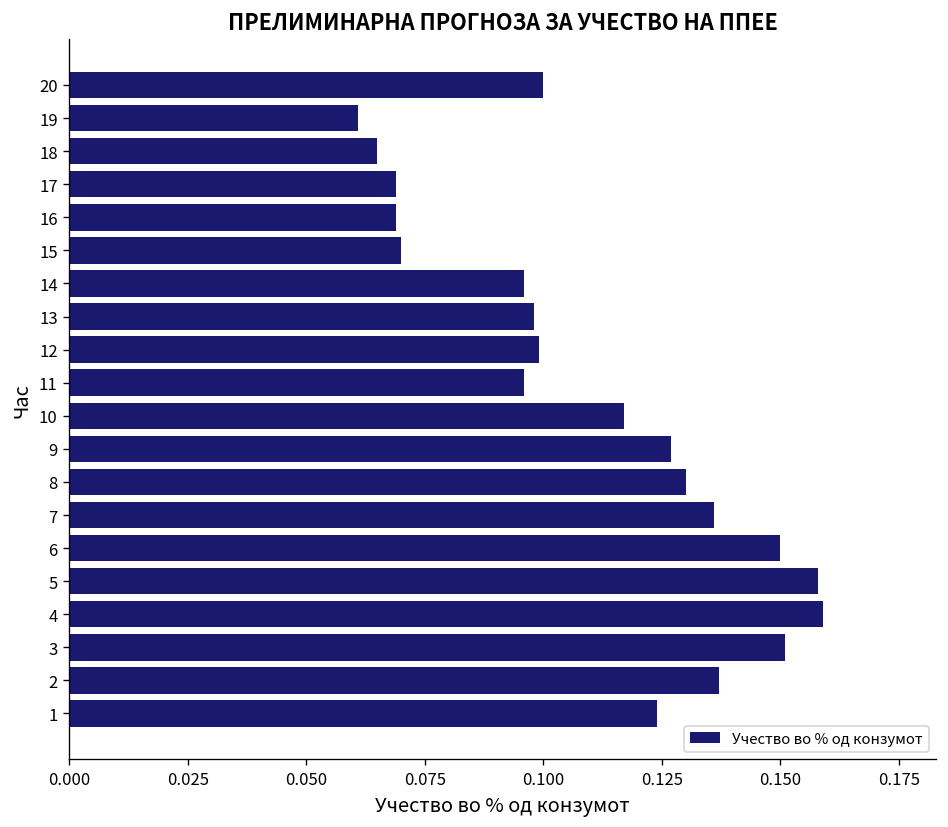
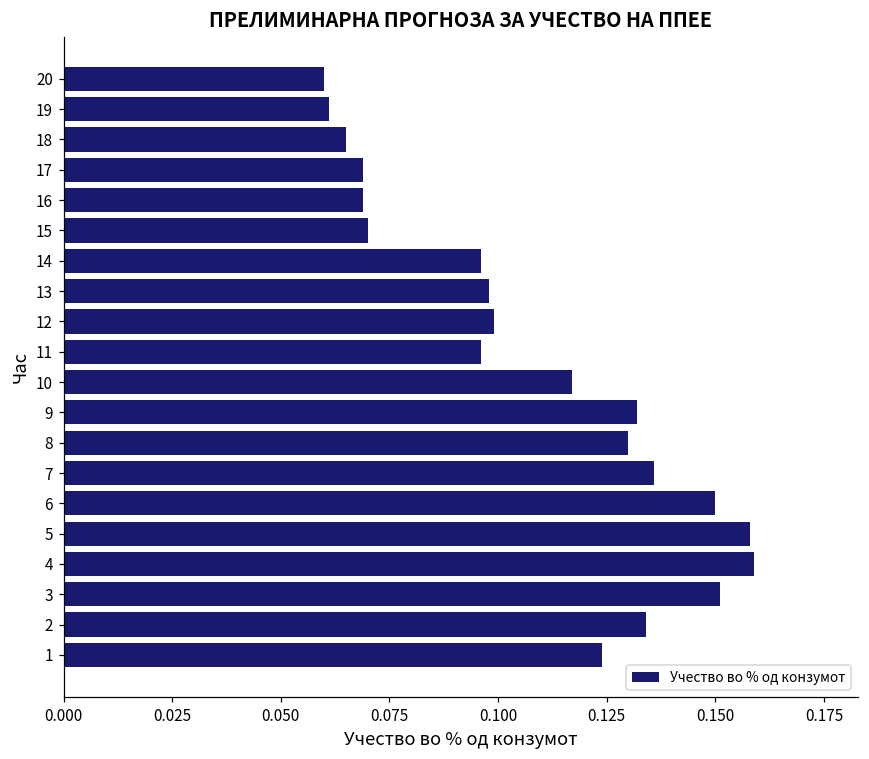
20: 0.10 -> 0.06
9: 0.127 -> 0.132
2: 0.137 -> 0.134
